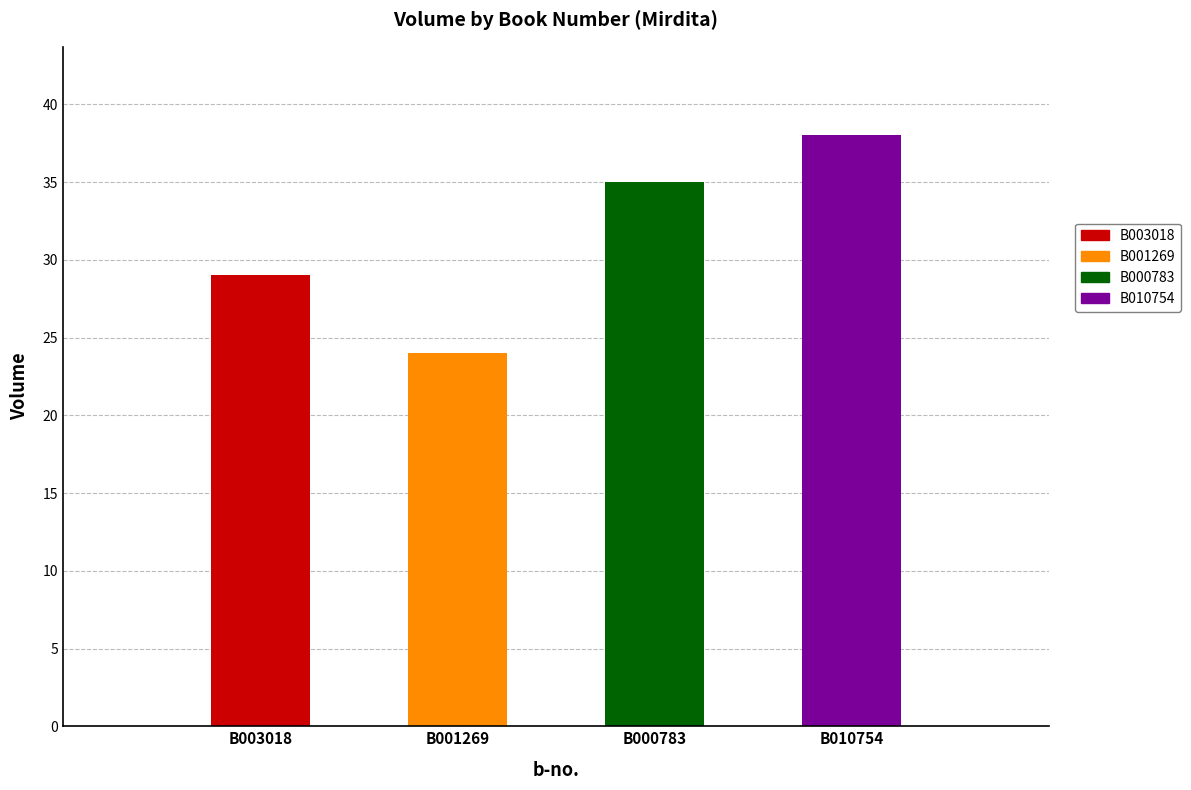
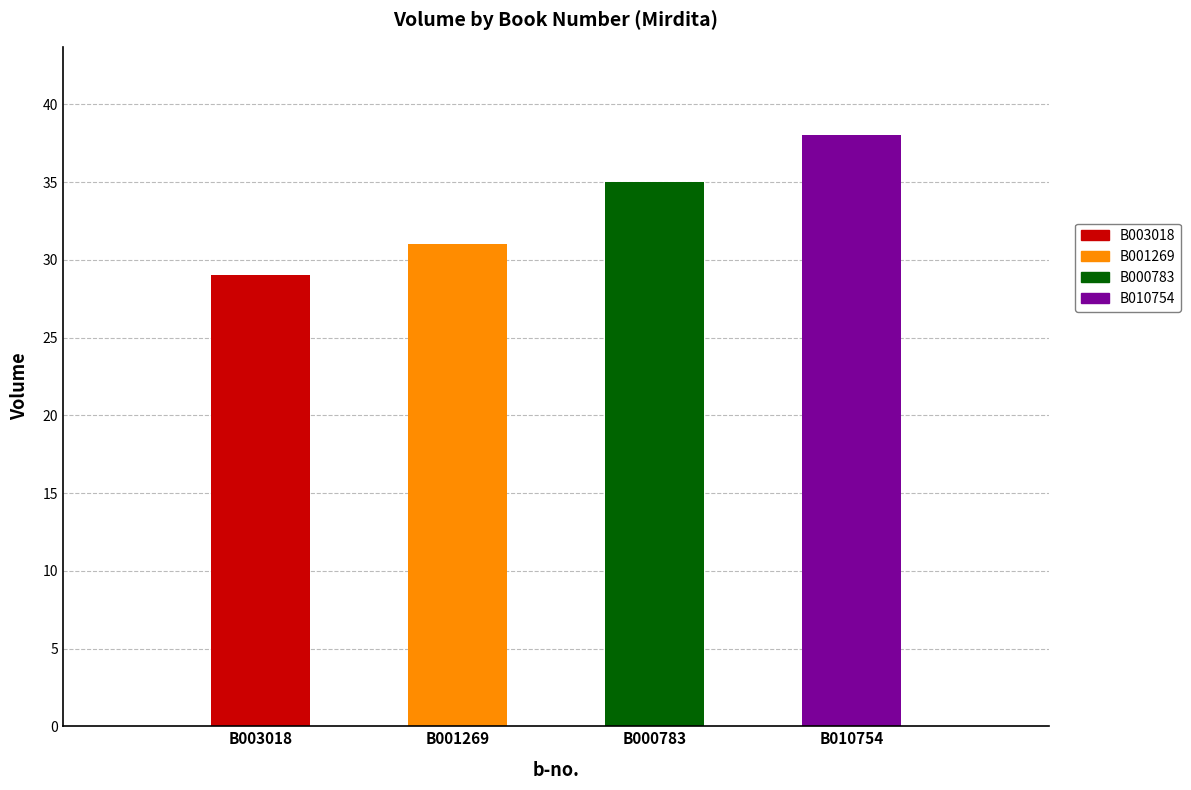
B001269: 24 -> 31
